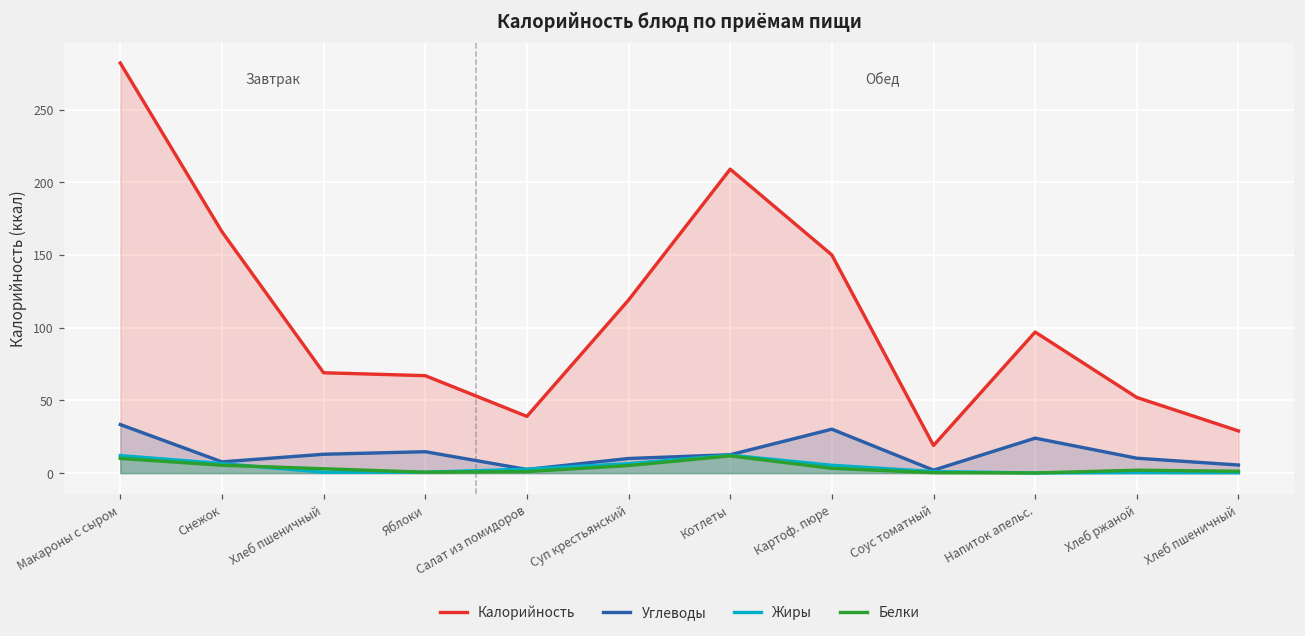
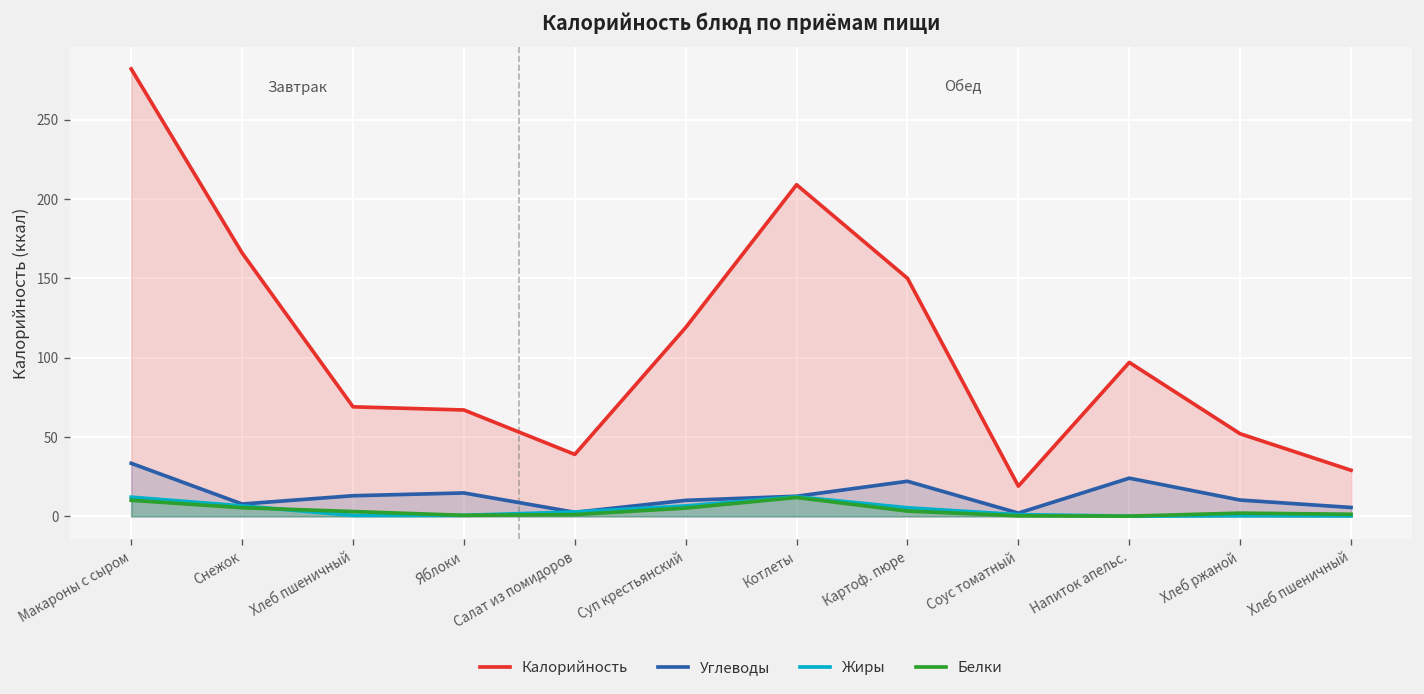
Углеводы, Картоф. пюре: 30 -> 22
